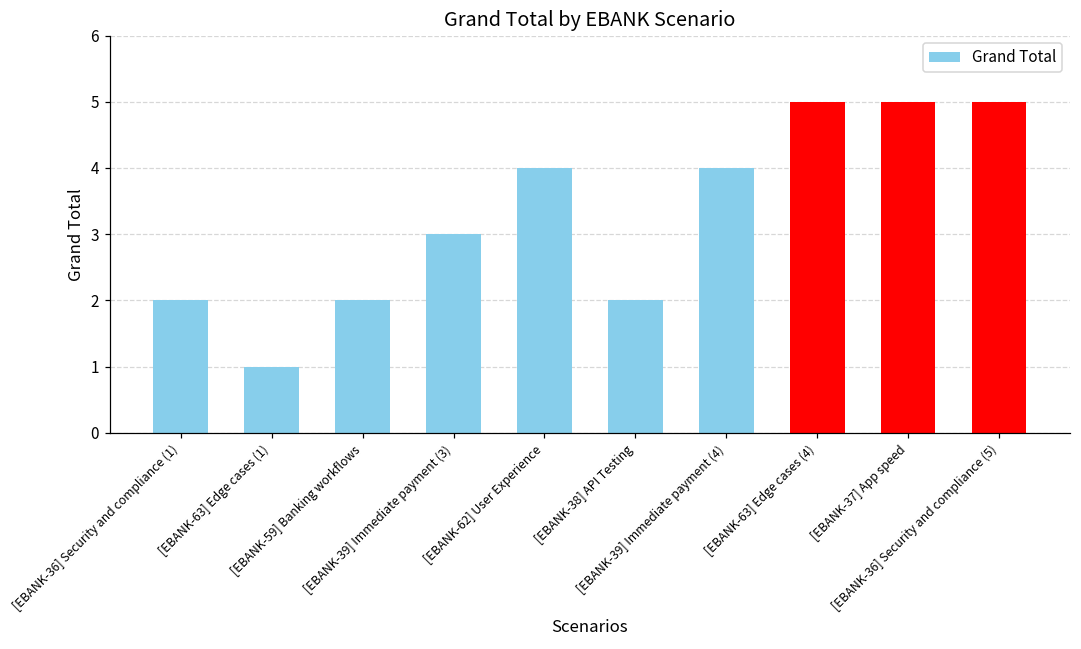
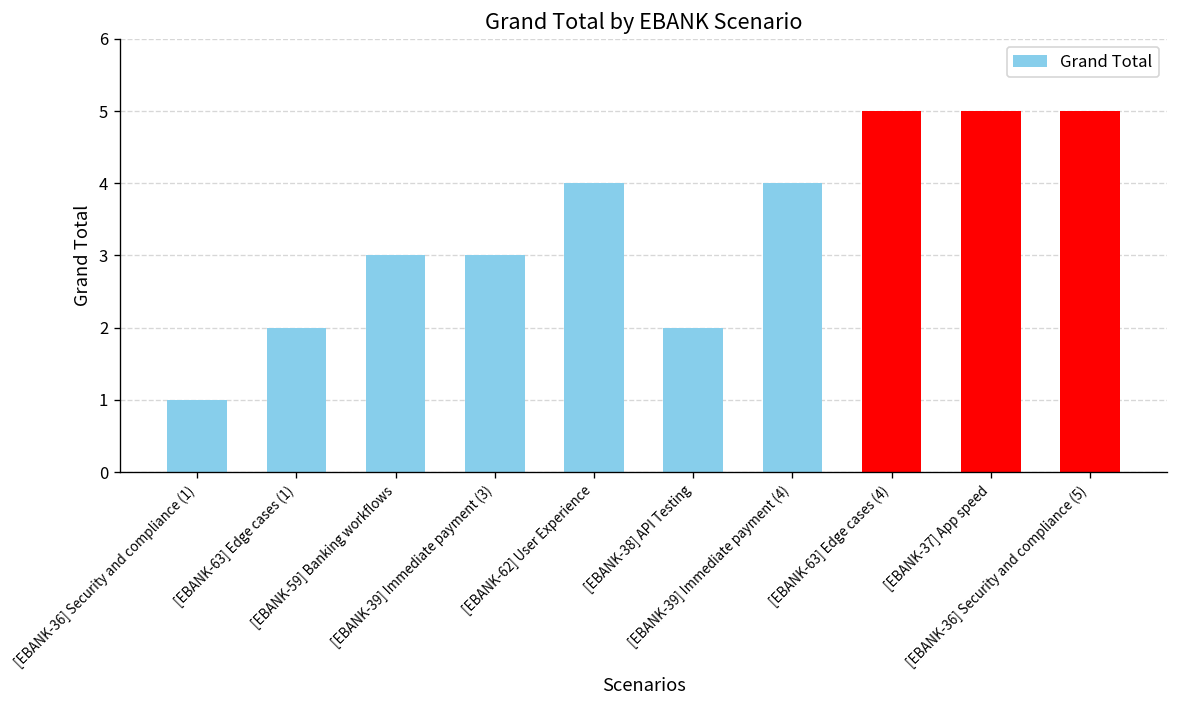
[EBANK-36] Security and compliance (1): 2 -> 1
[EBANK-63] Edge cases (1): 1 -> 2
[EBANK-59] Banking workflows: 2 -> 3
